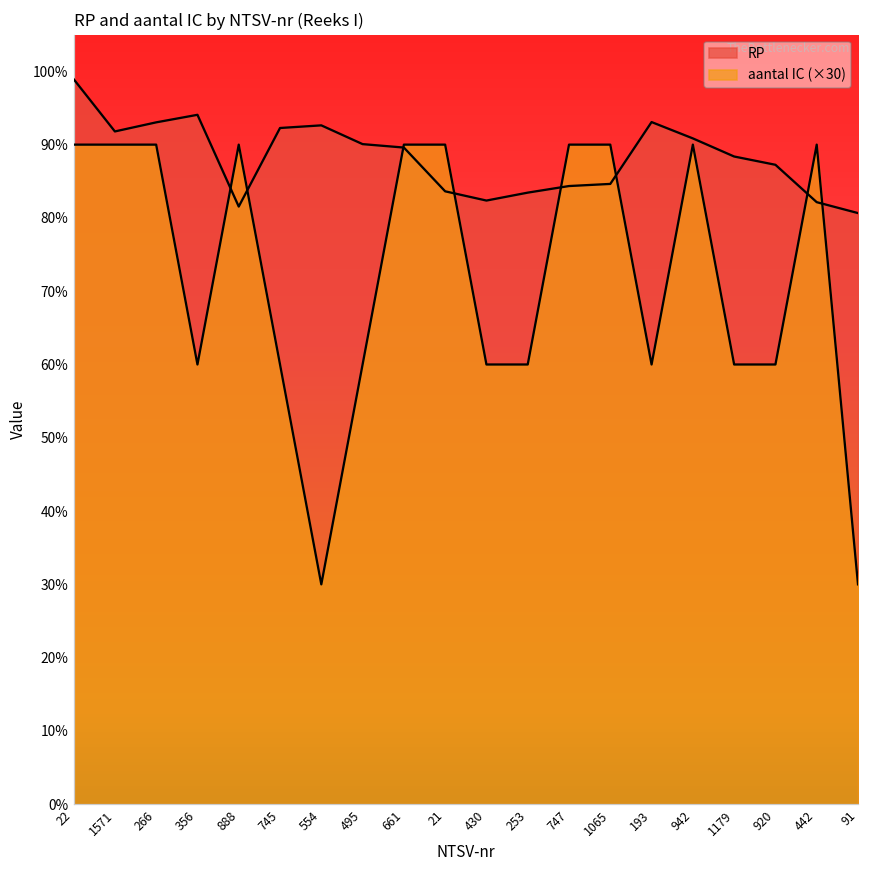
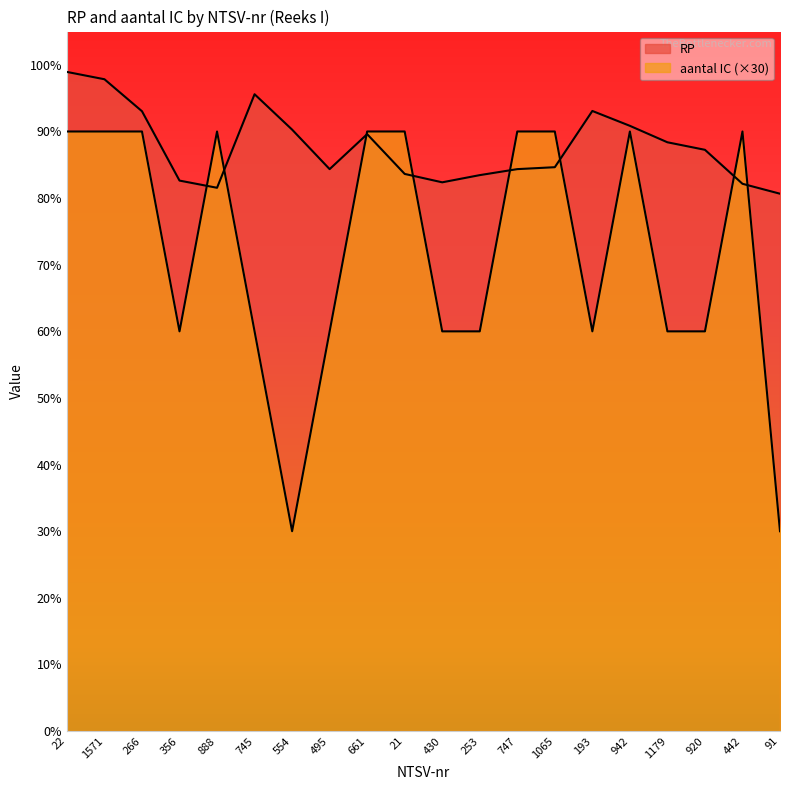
RP, 1571: 92% -> 98%
RP, 356: 94% -> 83%
RP, 745: 92% -> 96%
RP, 554: 93% -> 90%
RP, 495: 90% -> 84%
